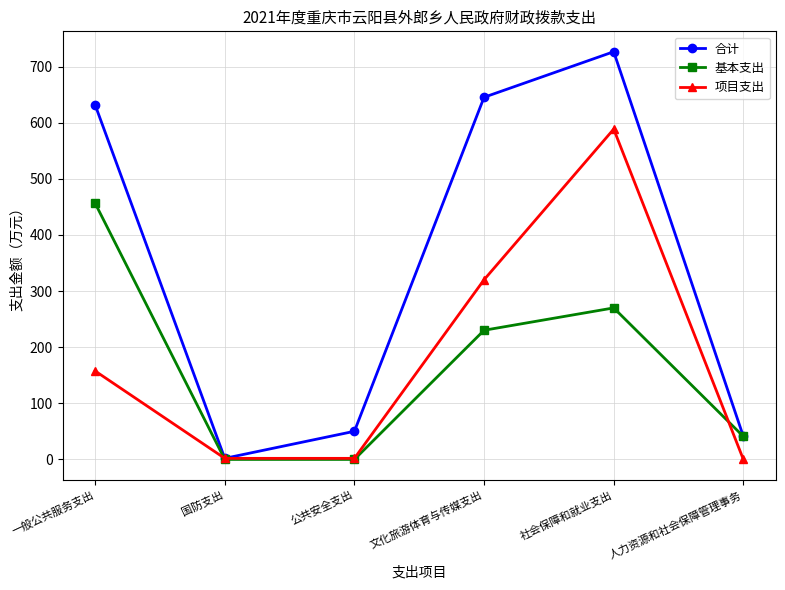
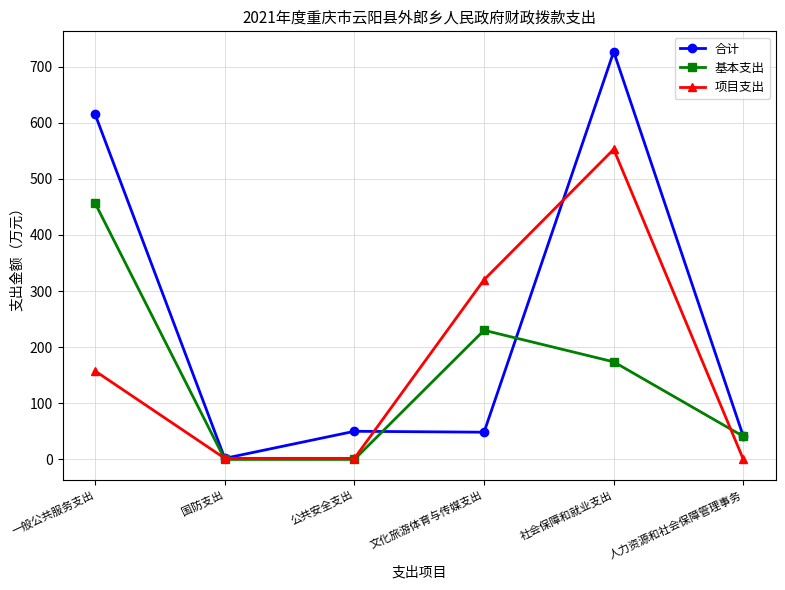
合计, 一般公共服务支出: 630 -> 610
合计, 文化旅游体育与传媒支出: 650 -> 50
基本支出, 社会保障和就业支出: 270 -> 170
项目支出, 社会保障和就业支出: 590 -> 550
